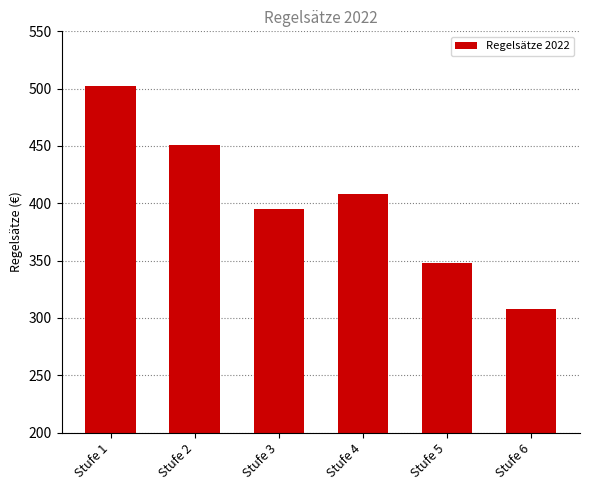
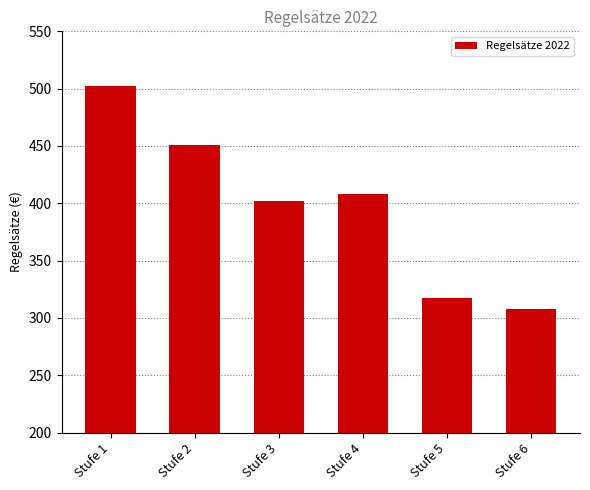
Stufe 3: 395 -> 402
Stufe 5: 348 -> 317
